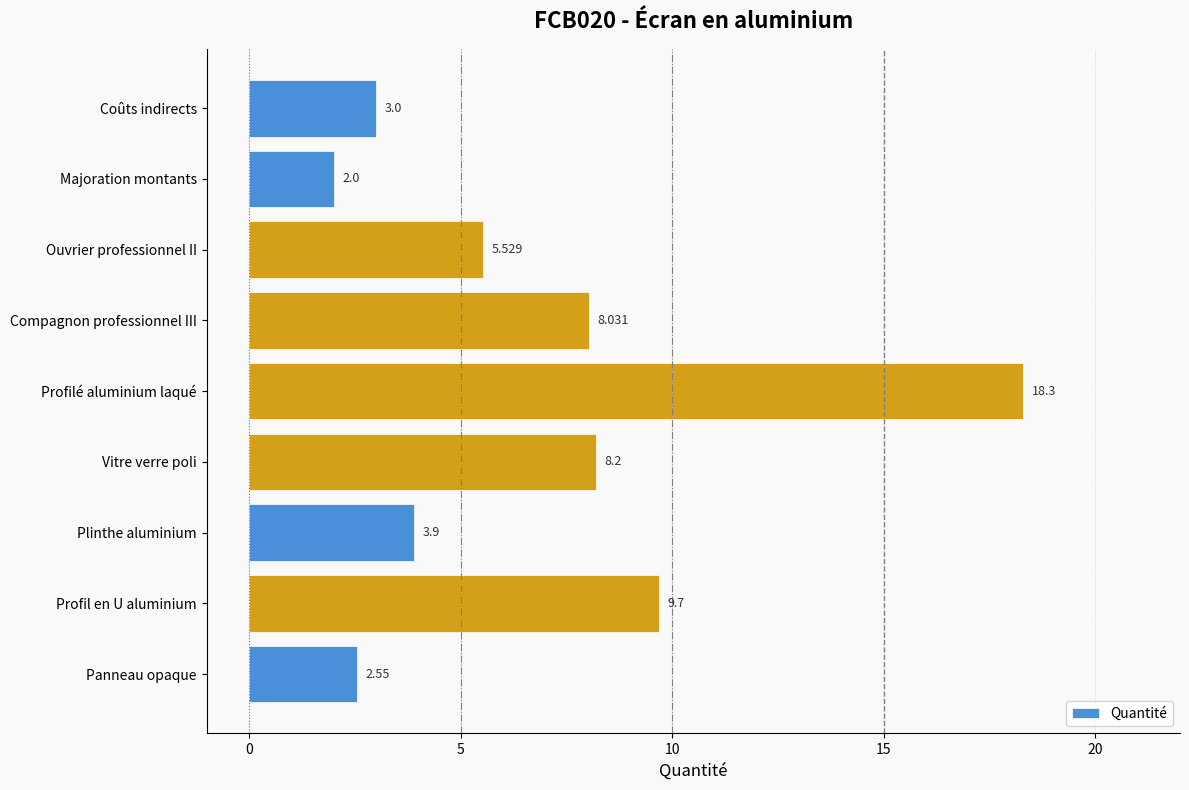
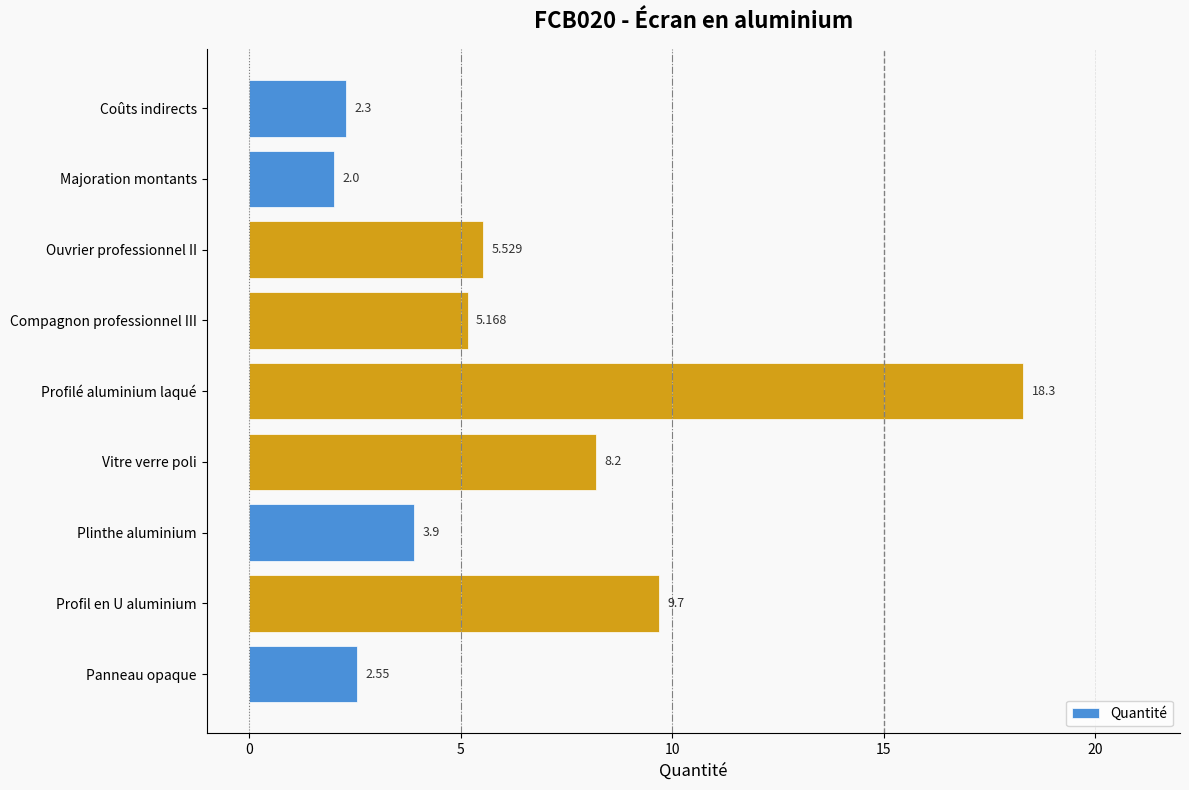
Coûts indirects: 3.0 -> 2.3
Compagnon professionnel III: 8.031 -> 5.168
